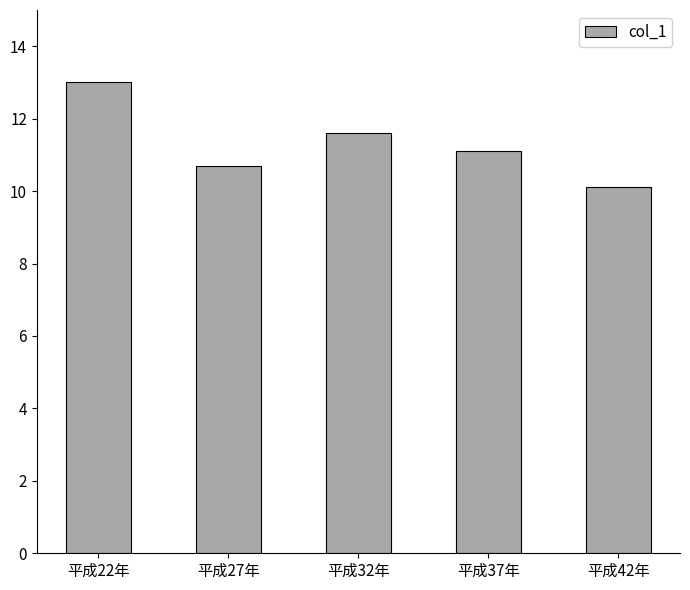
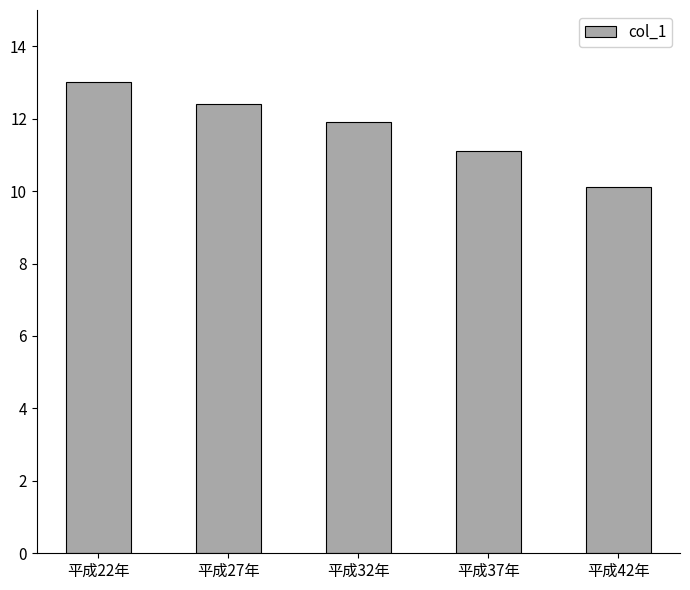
平成27年: 10.7 -> 12.4
平成32年: 11.6 -> 11.9
